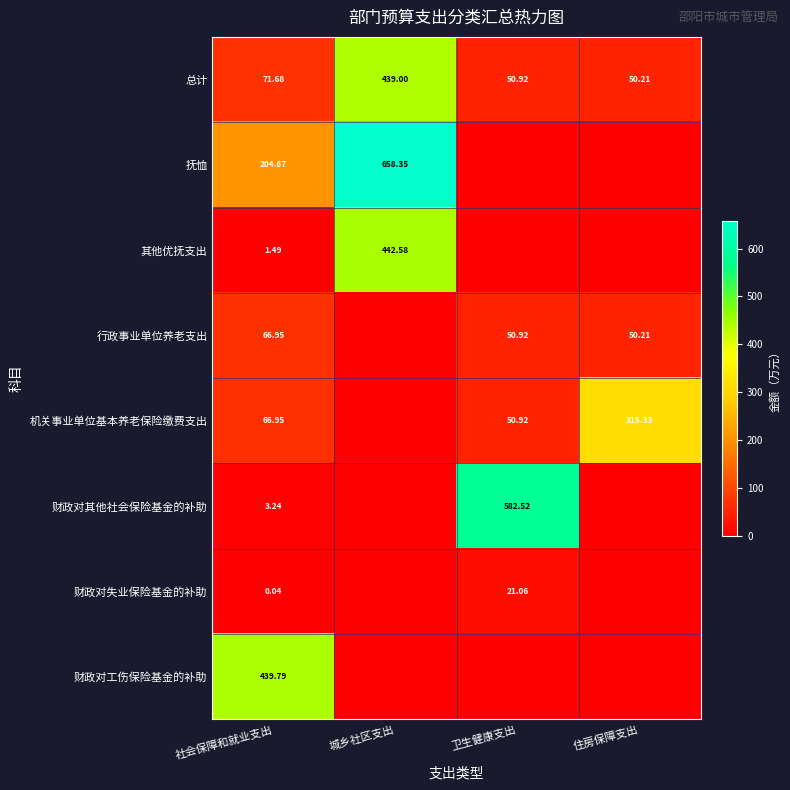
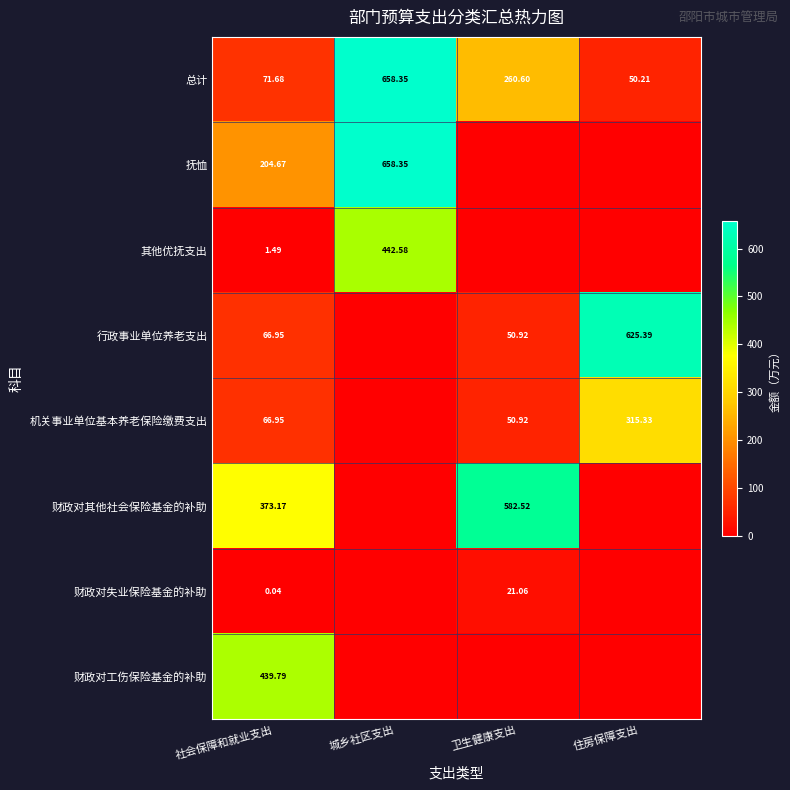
总计, 城乡社区支出: 439.00 -> 658.35
总计, 卫生健康支出: 50.92 -> 260.60
行政事业单位养老支出, 住房保障支出: 50.21 -> 625.39
财政对其他社会保险基金的补助, 社会保障和就业支出: 3.24 -> 373.17
